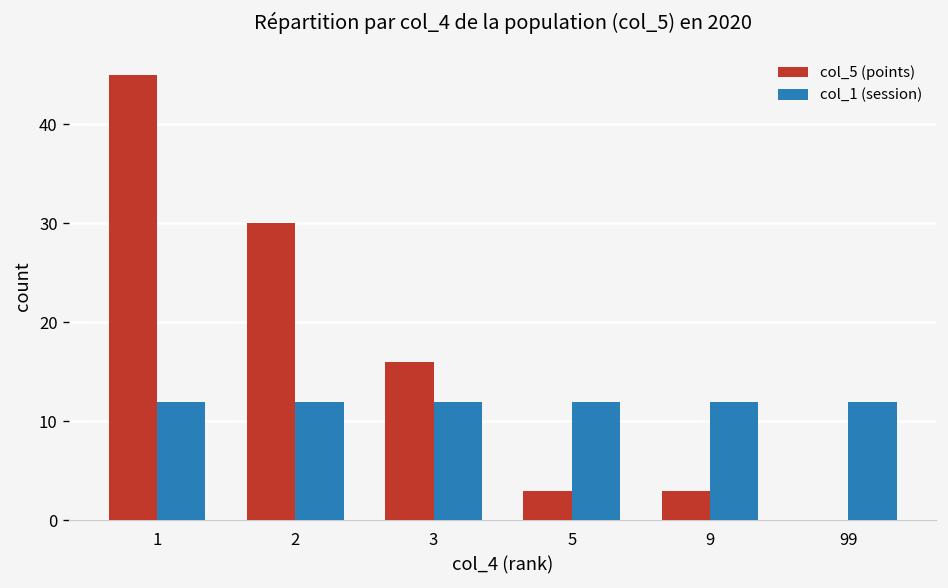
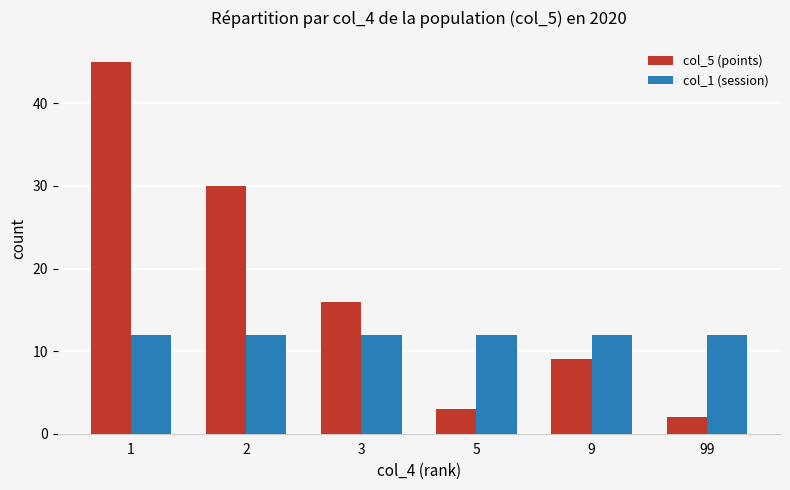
col_5 (points), 9: 3 -> 9
col_5 (points), 99: 0 -> 2
